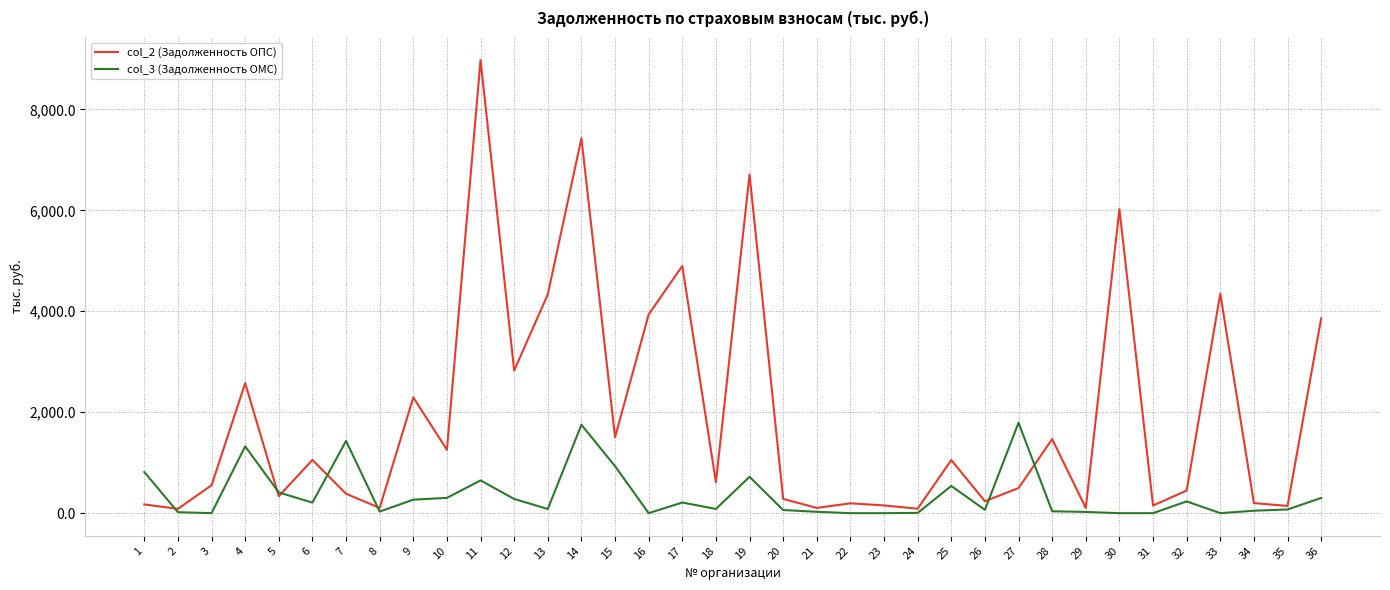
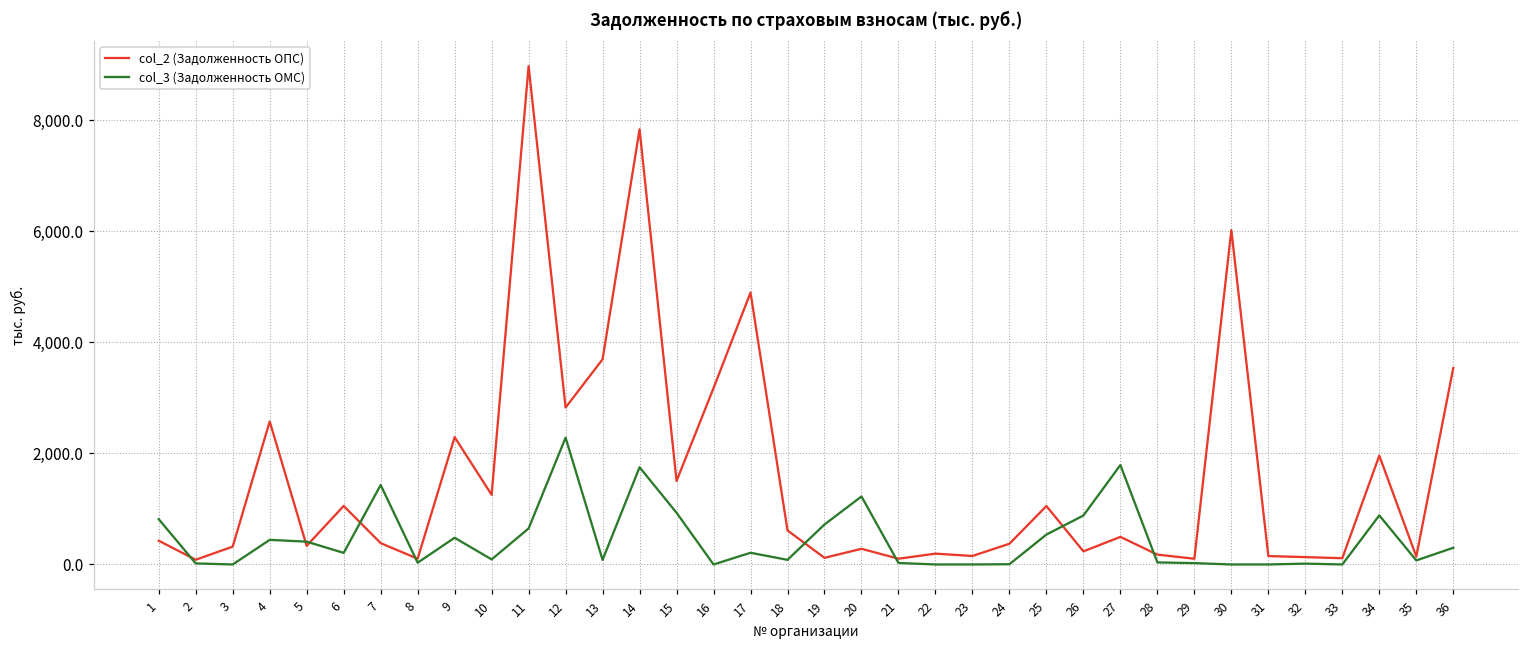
col_2 (Задолженность ОПС), 1: 200 -> 400
col_2 (Задолженность ОПС), 3: 600 -> 300
col_3 (Задолженность ОМС), 4: 1,300 -> 400
col_3 (Задолженность ОМС), 9: 300 -> 500
col_3 (Задолженность ОМС), 10: 300 -> 100
col_3 (Задолженность ОМС), 12: 300 -> 2,300
col_2 (Задолженность ОПС), 13: 4,300 -> 3,700
col_2 (Задолженность ОПС), 14: 7,400 -> 7,800
col_2 (Задолженность ОПС), 16: 3,900 -> 3,200
col_2 (Задолженность ОПС), 19: 6,700 -> 100
col_3 (Задолженность ОМС), 20: 100 -> 1,200
col_2 (Задолженность ОПС), 24: 100 -> 400
col_3 (Задолженность ОМС), 26: 100 -> 900
col_2 (Задолженность ОПС), 28: 1,500 -> 200
col_2 (Задолженность ОПС), 32: 400 -> 100
col_3 (Задолженность ОМС), 32: 200 -> 0
col_2 (Задолженность ОПС), 33: 4,400 -> 100
col_2 (Задолженность ОПС), 34: 200 -> 2,000
col_3 (Задолженность ОМС), 34: 0 -> 900
col_2 (Задолженность ОПС), 36: 3,900 -> 3,500
